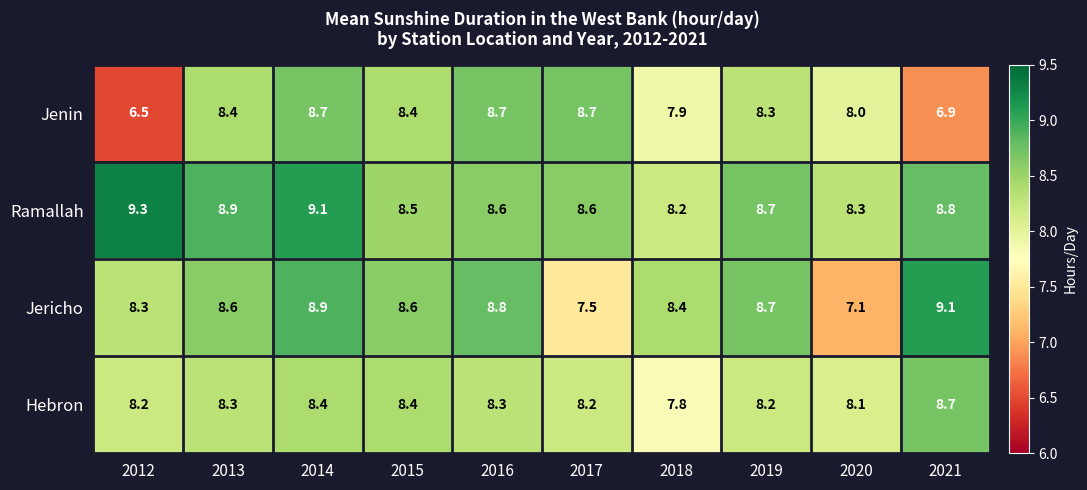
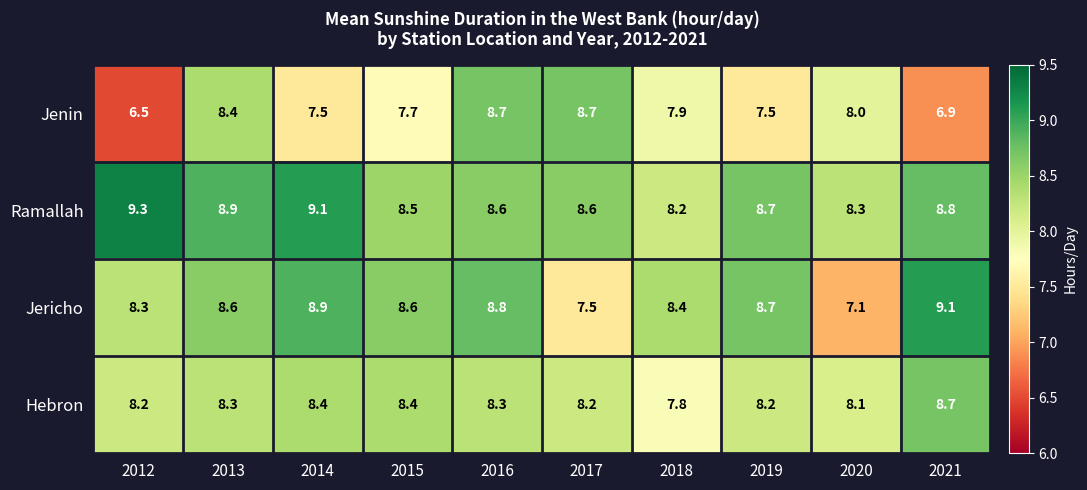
Jenin, 2014: 8.7 -> 7.5
Jenin, 2015: 8.4 -> 7.7
Jenin, 2019: 8.3 -> 7.5
